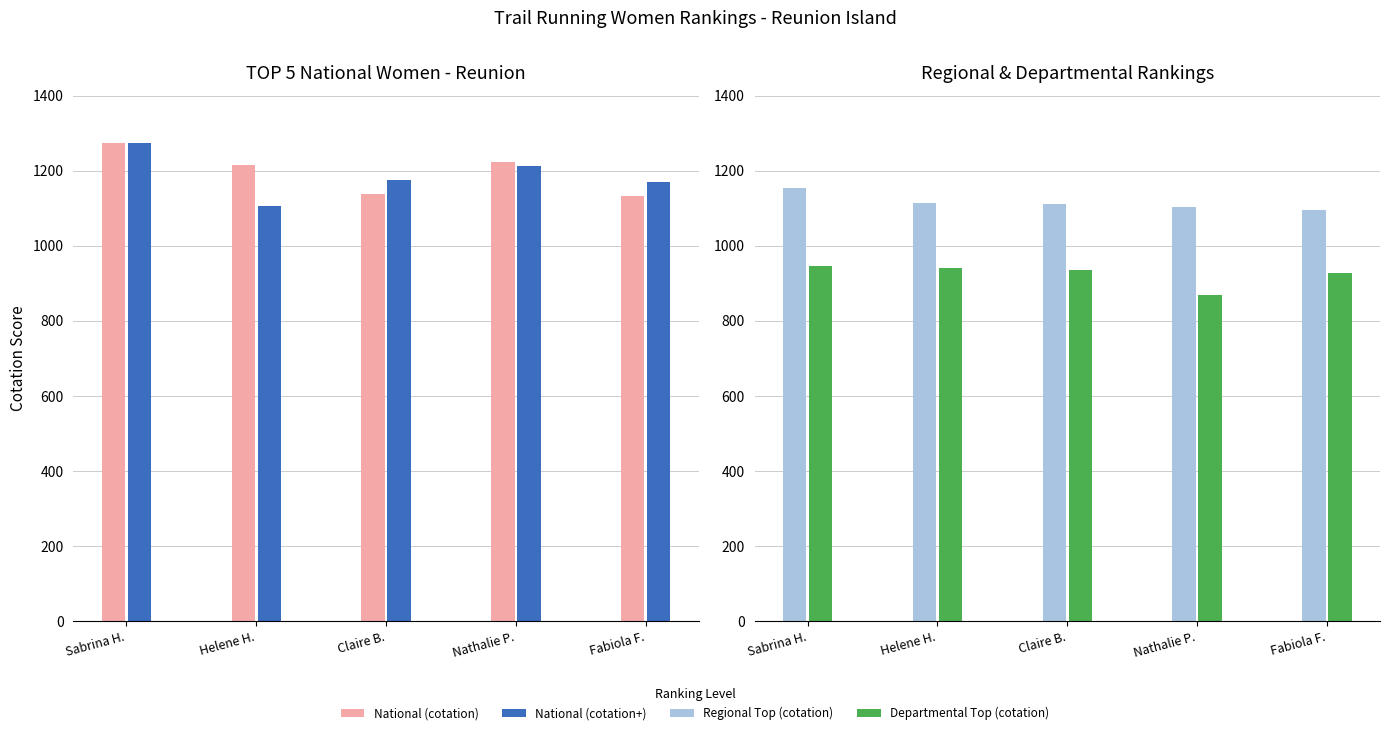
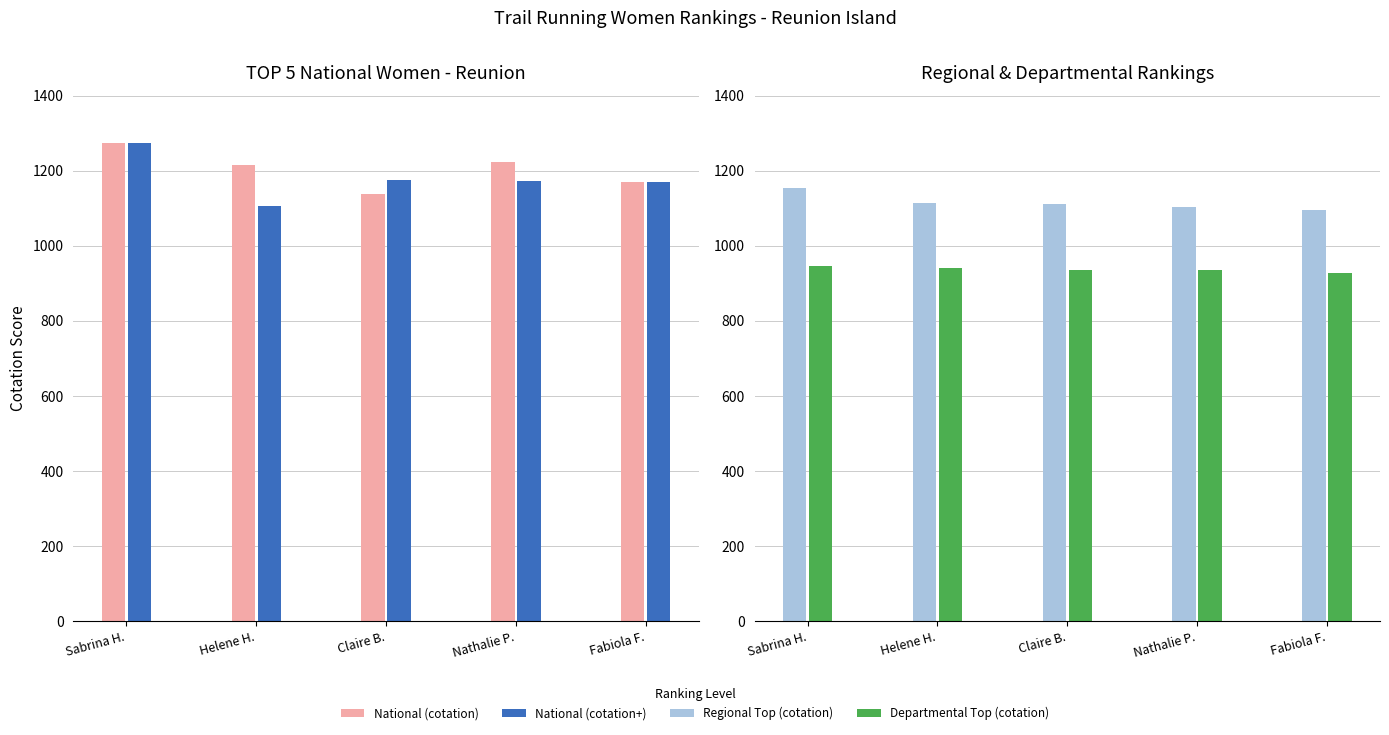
TOP 5 National Women - Reunion, National (cotation+), Nathalie P.: 1210 -> 1170
TOP 5 National Women - Reunion, National (cotation), Fabiola F.: 1130 -> 1170
Regional & Departmental Rankings, Departmental Top (cotation), Nathalie P.: 870 -> 930
